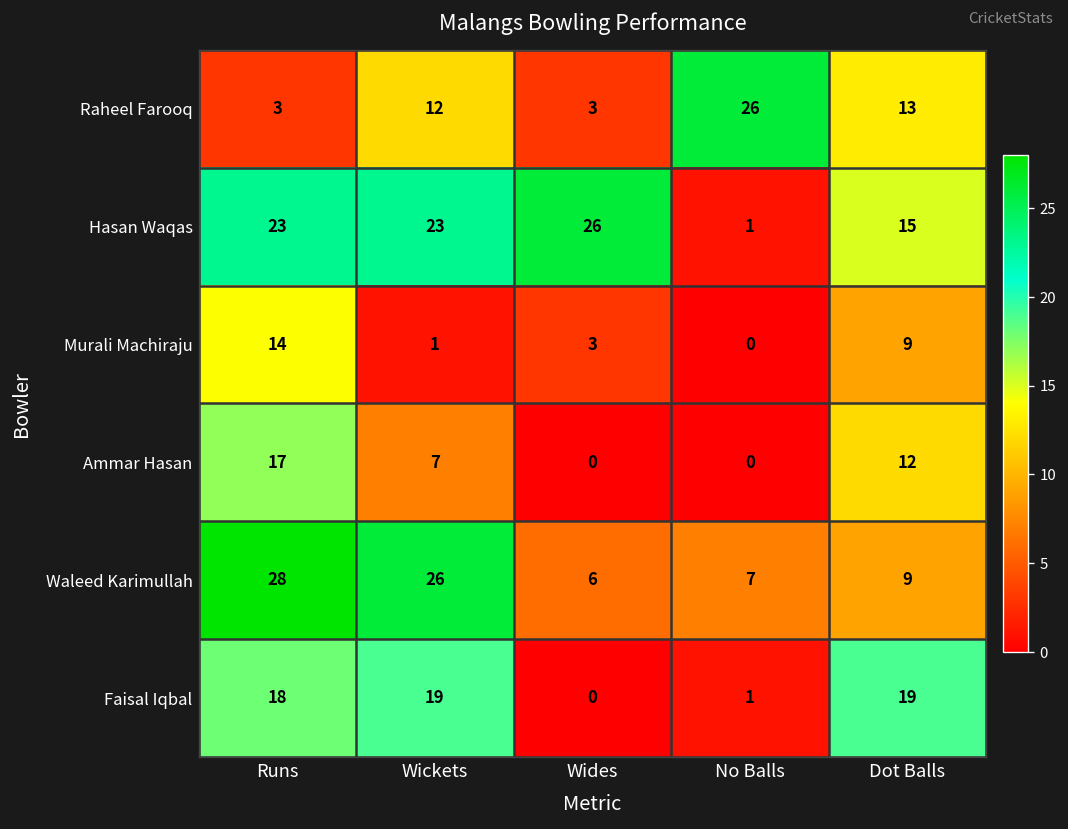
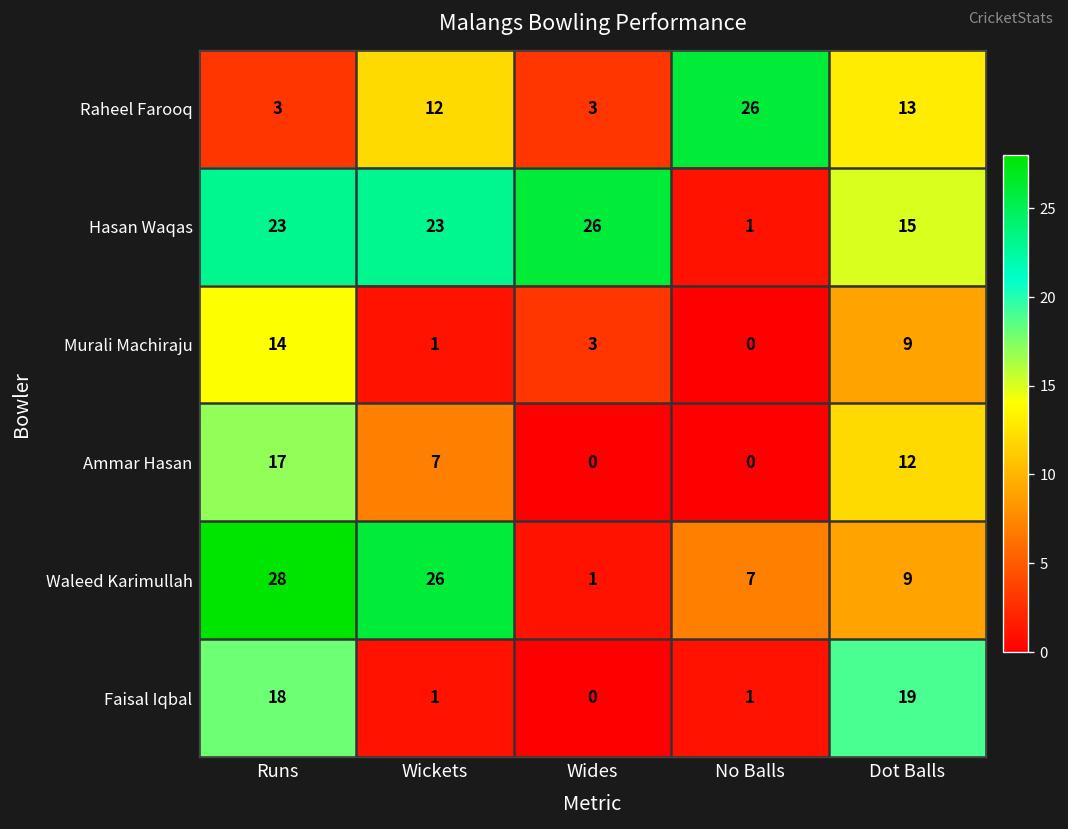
Waleed Karimullah, Wides: 6 -> 1
Faisal Iqbal, Wickets: 19 -> 1
